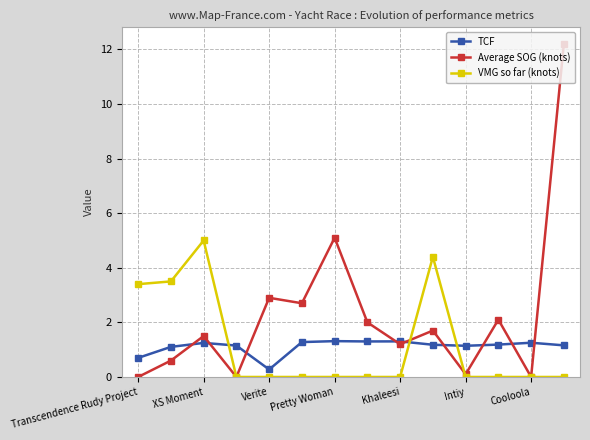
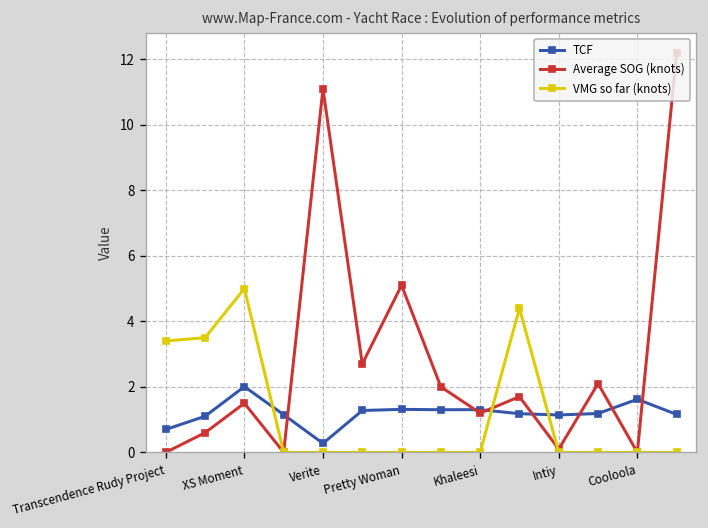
TCF, XS Moment: 1.2 -> 2.0
Average SOG (knots), Verite: 2.9 -> 11.1
TCF, Cooloola: 1.3 -> 1.6
